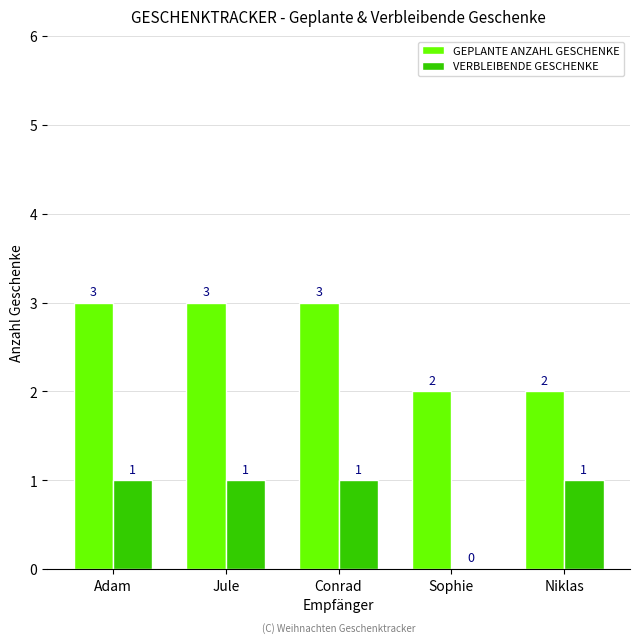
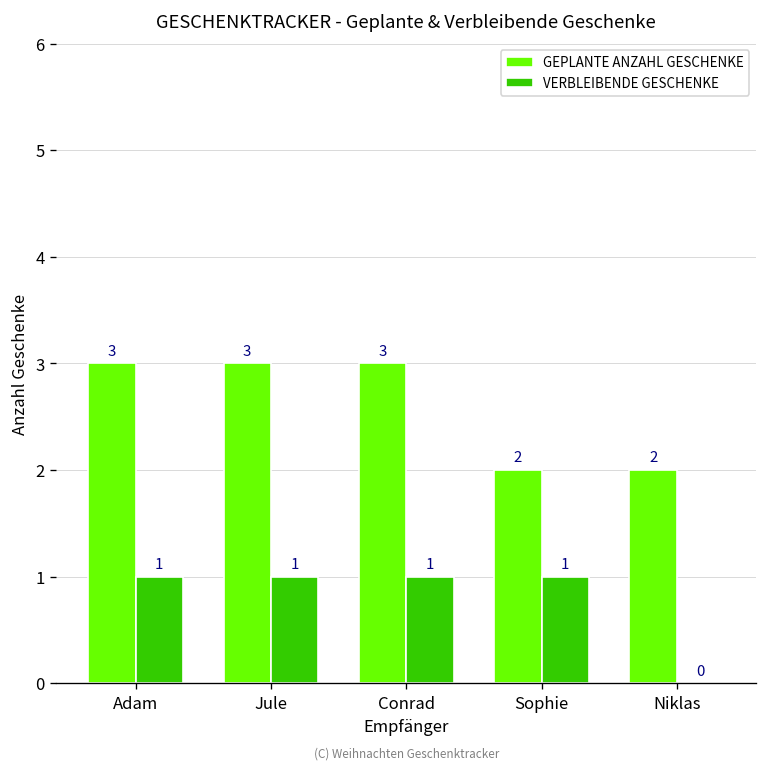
VERBLEIBENDE GESCHENKE, Sophie: 0 -> 1
VERBLEIBENDE GESCHENKE, Niklas: 1 -> 0
